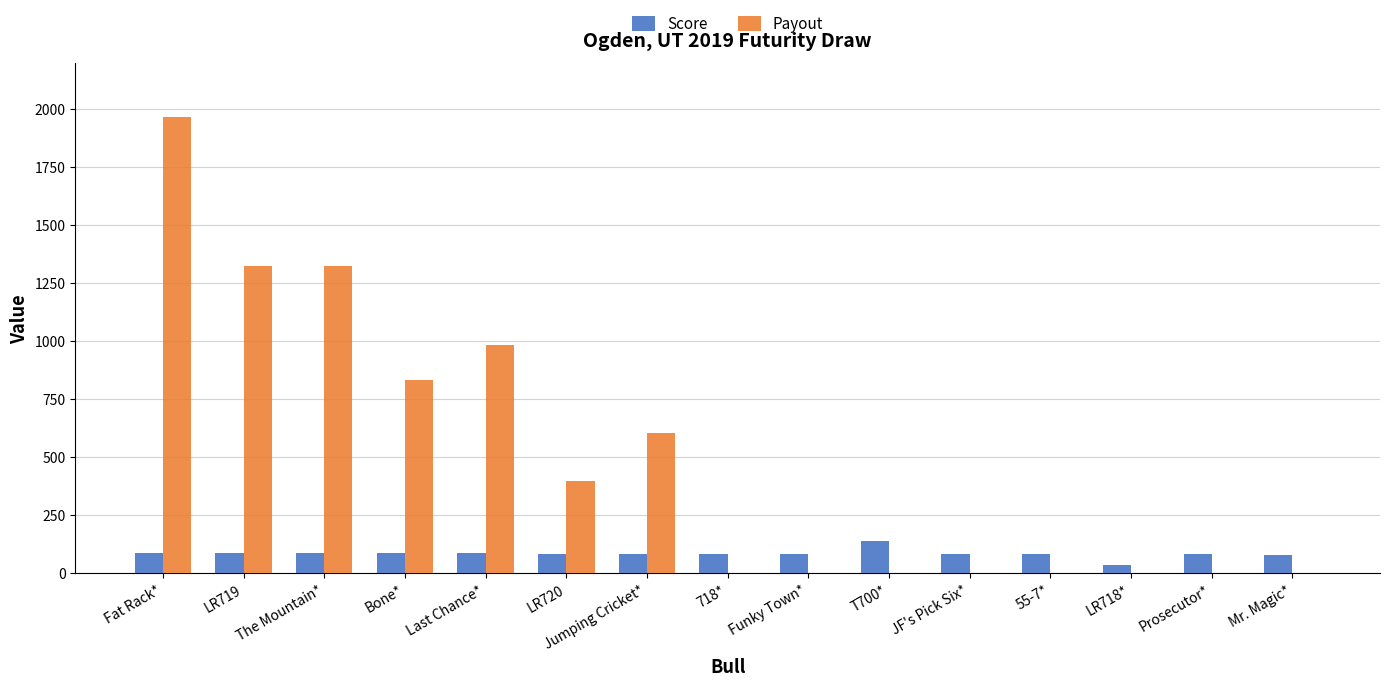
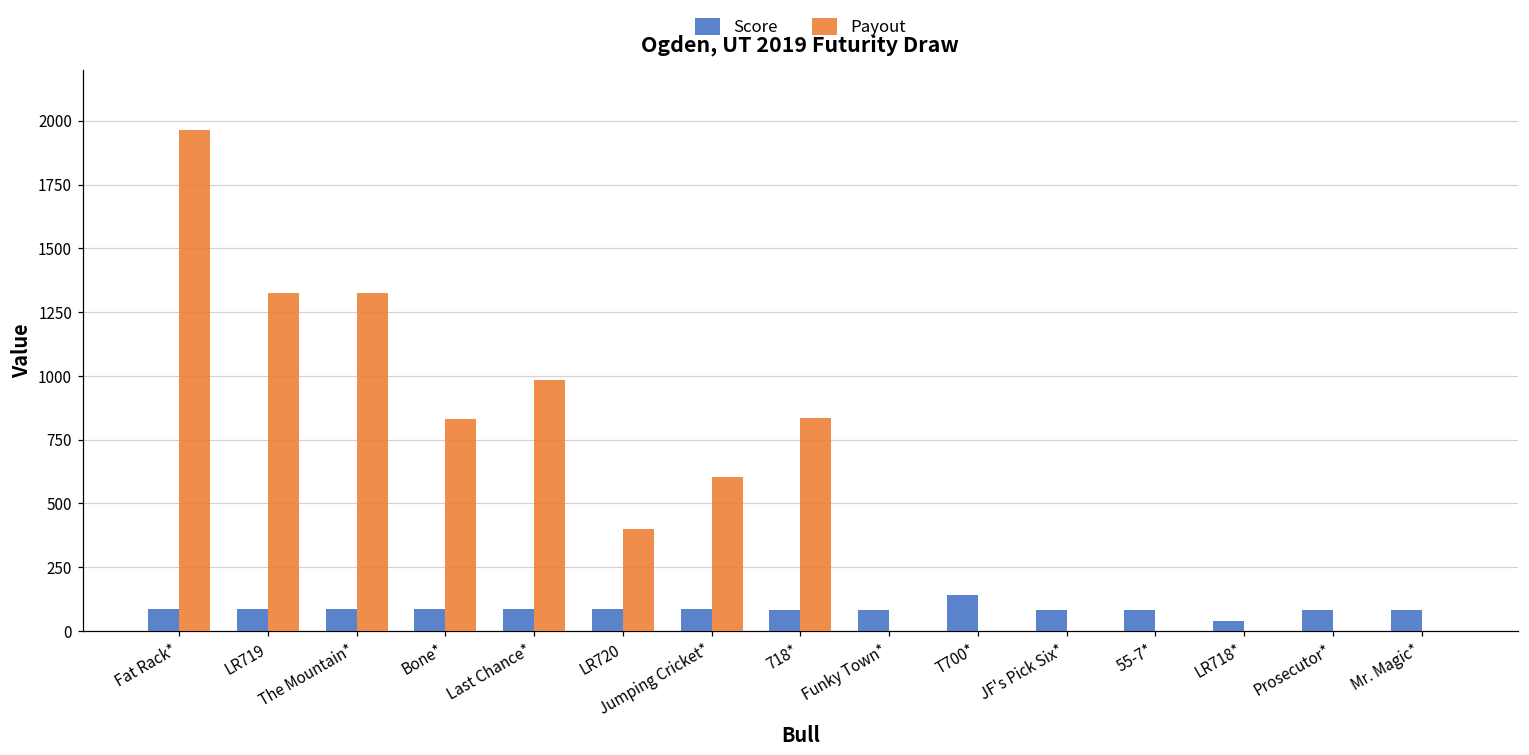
Payout, 718*: 0 -> 830
